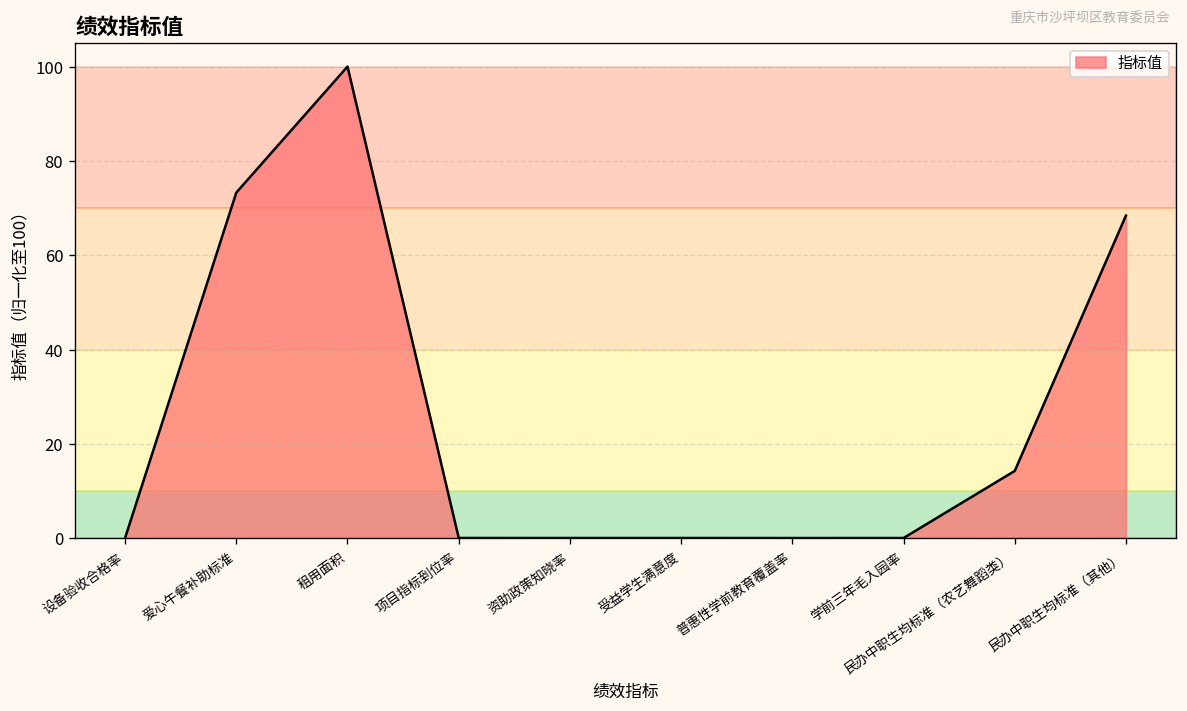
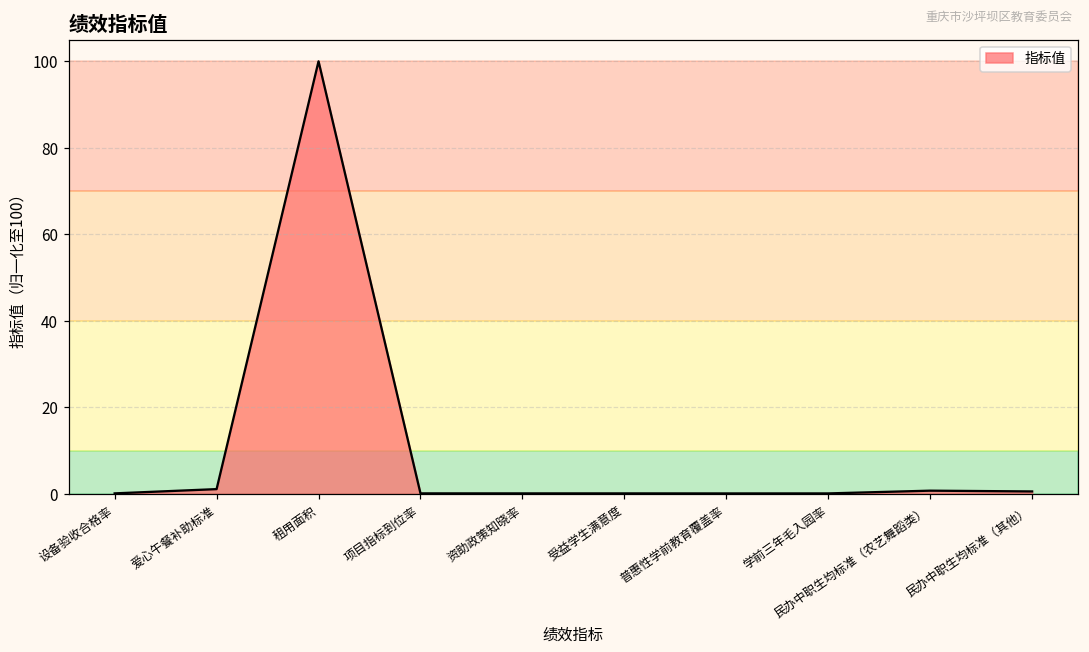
爱心午餐补助标准: 73 -> 1
民办中职生均标准（农艺舞蹈类）: 14 -> 1
民办中职生均标准（其他）: 68 -> 1
